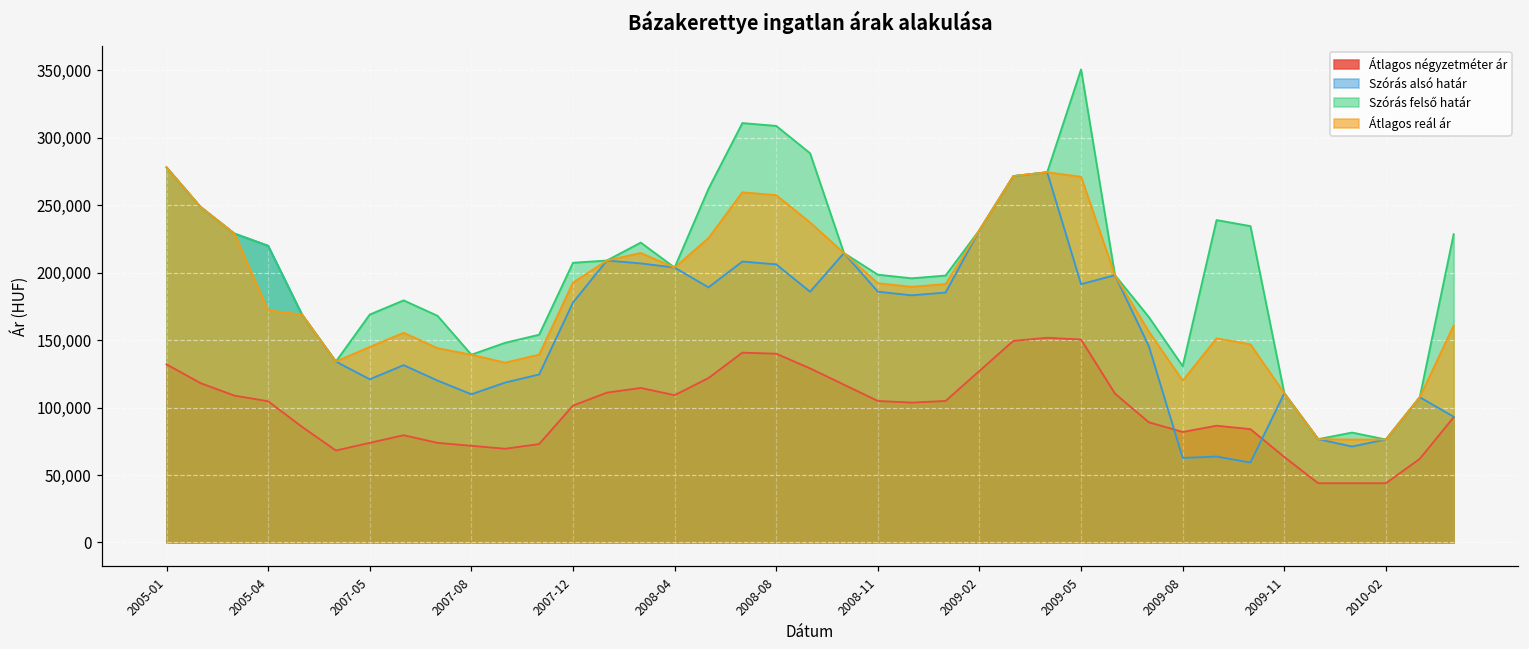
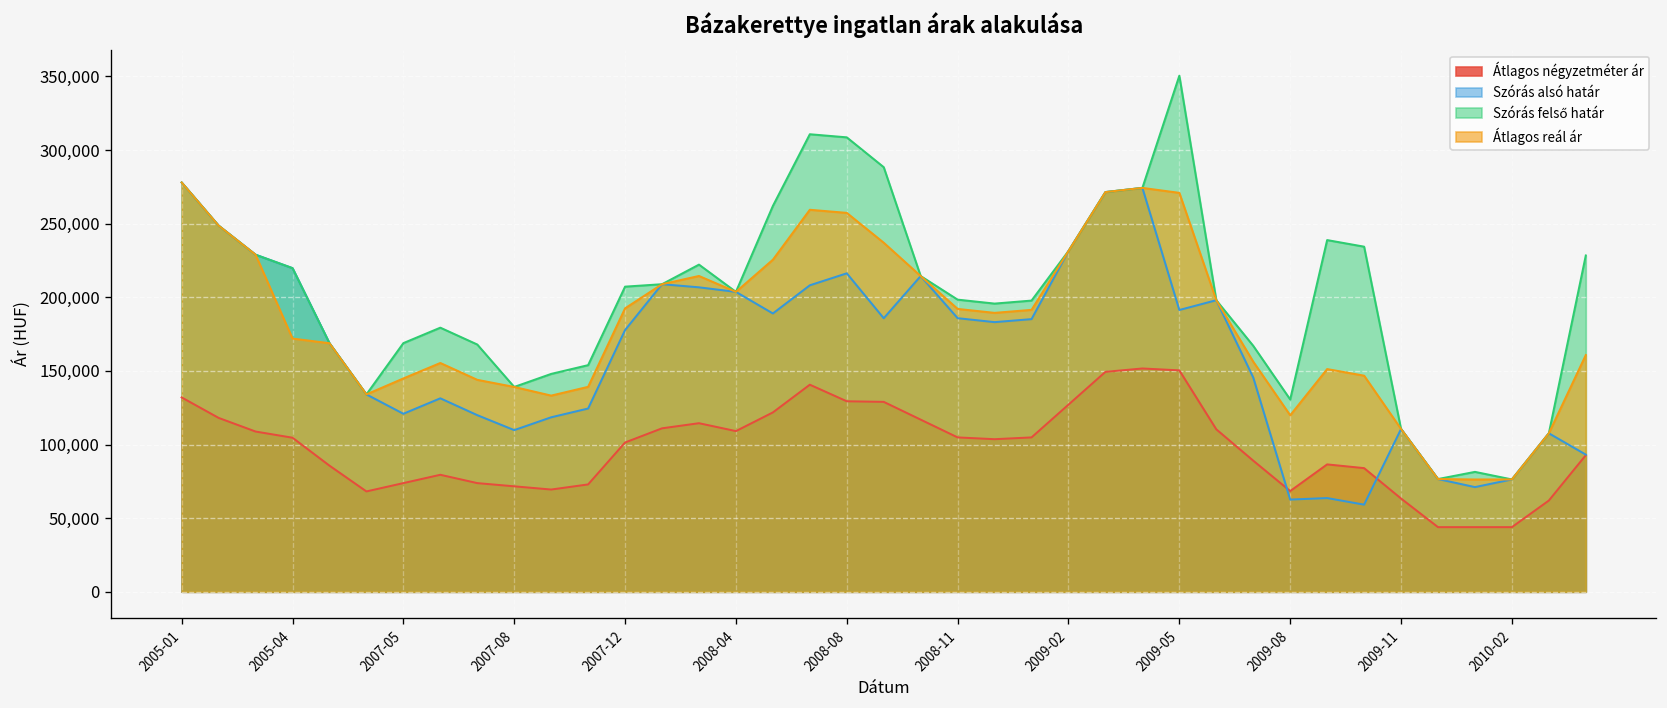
Átlagos négyzetméter ár, 2008-08: 140,000 -> 129,000
Szórás alsó határ, 2008-08: 206,000 -> 216,000
Átlagos négyzetméter ár, 2009-08: 82,000 -> 68,000
